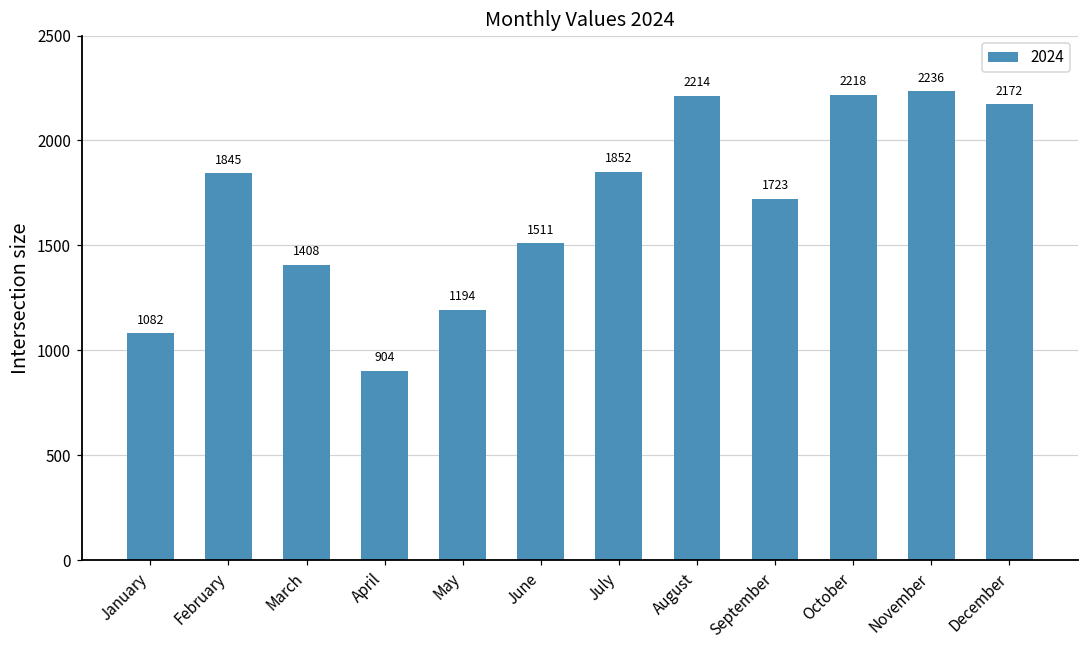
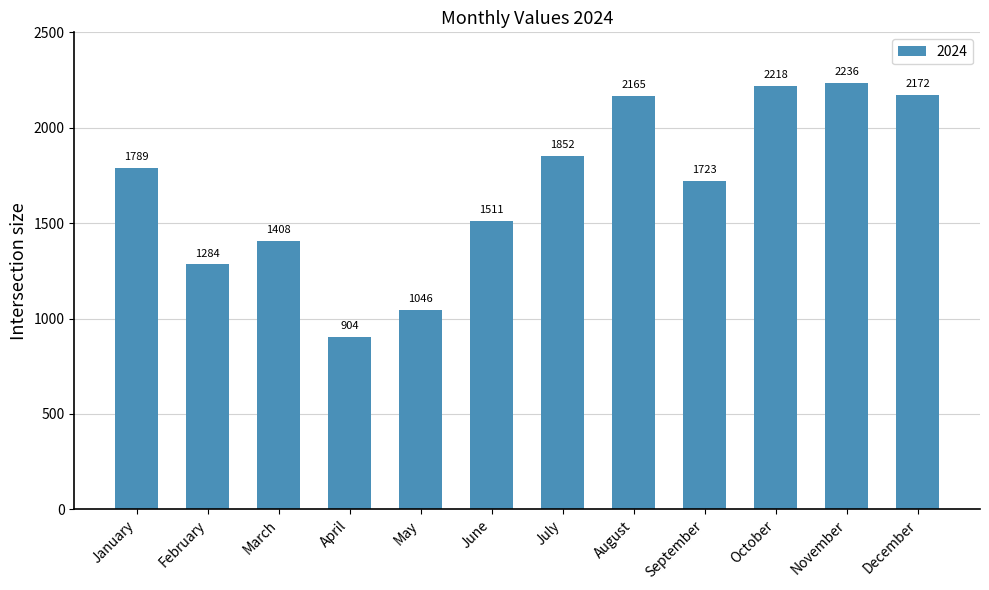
January: 1082 -> 1789
February: 1845 -> 1284
May: 1194 -> 1046
August: 2214 -> 2165
